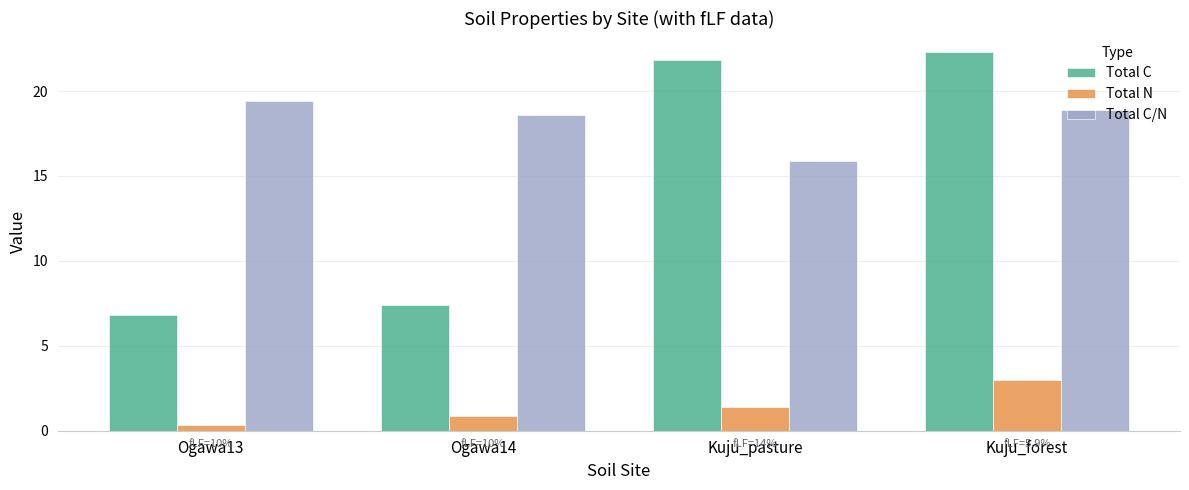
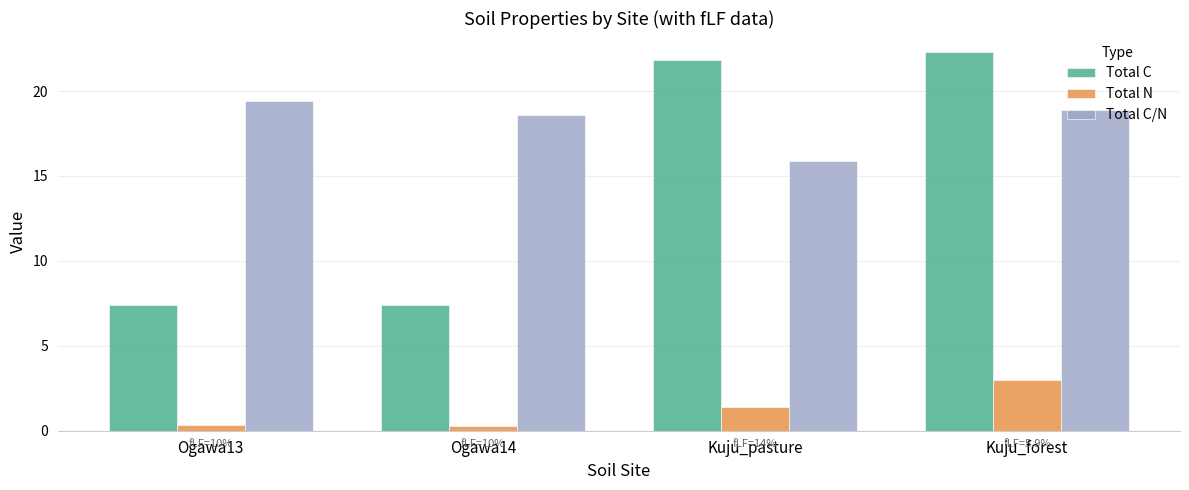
Total C, Ogawa13: 6.8 -> 7.4
Total N, Ogawa14: 0.9 -> 0.3
